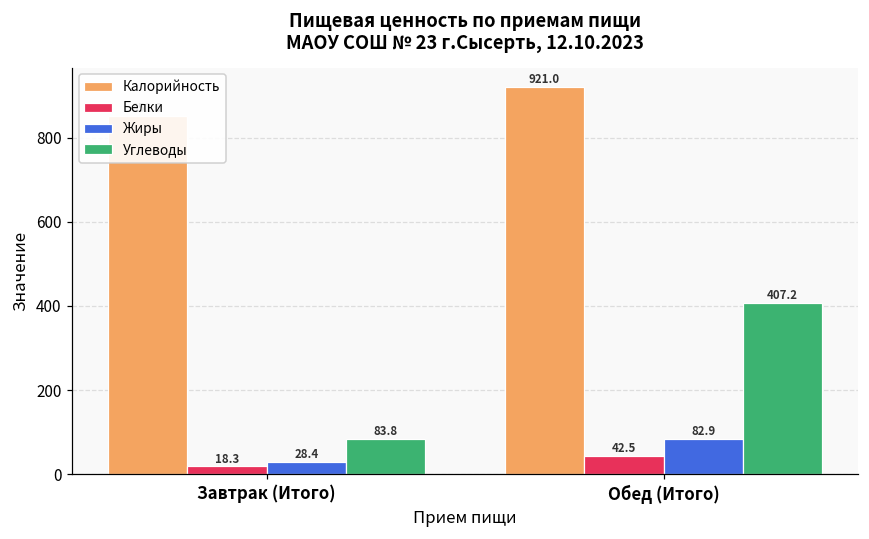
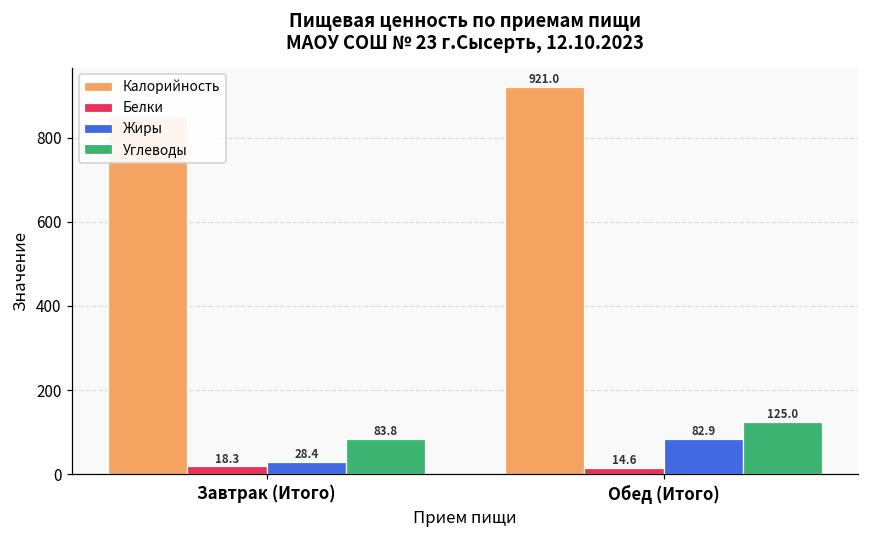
Белки, Обед (Итого): 42.5 -> 14.6
Углеводы, Обед (Итого): 407.2 -> 125.0
